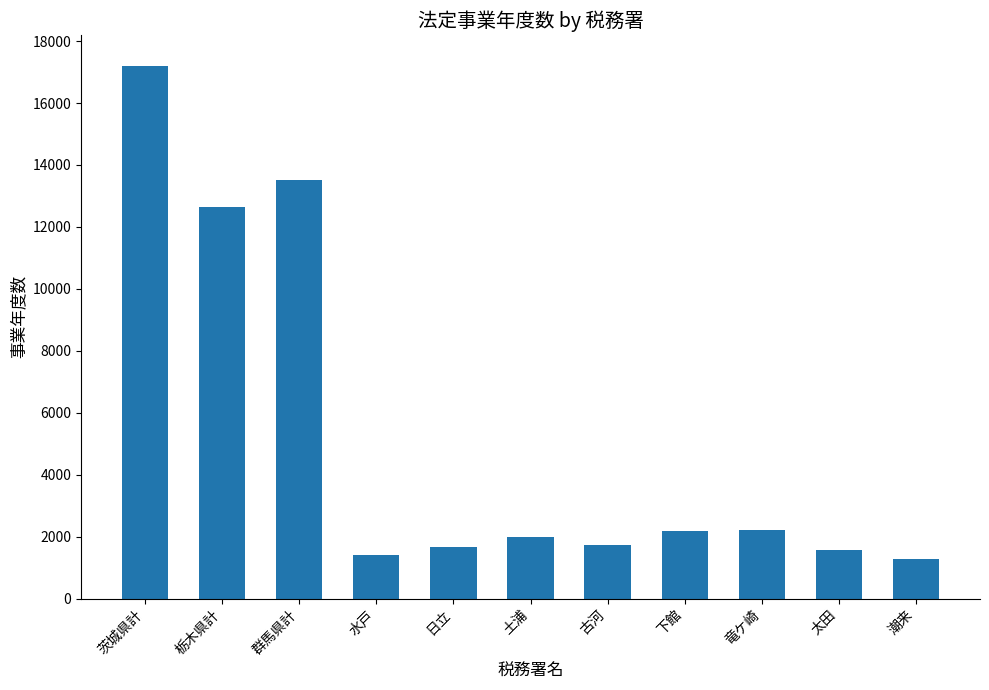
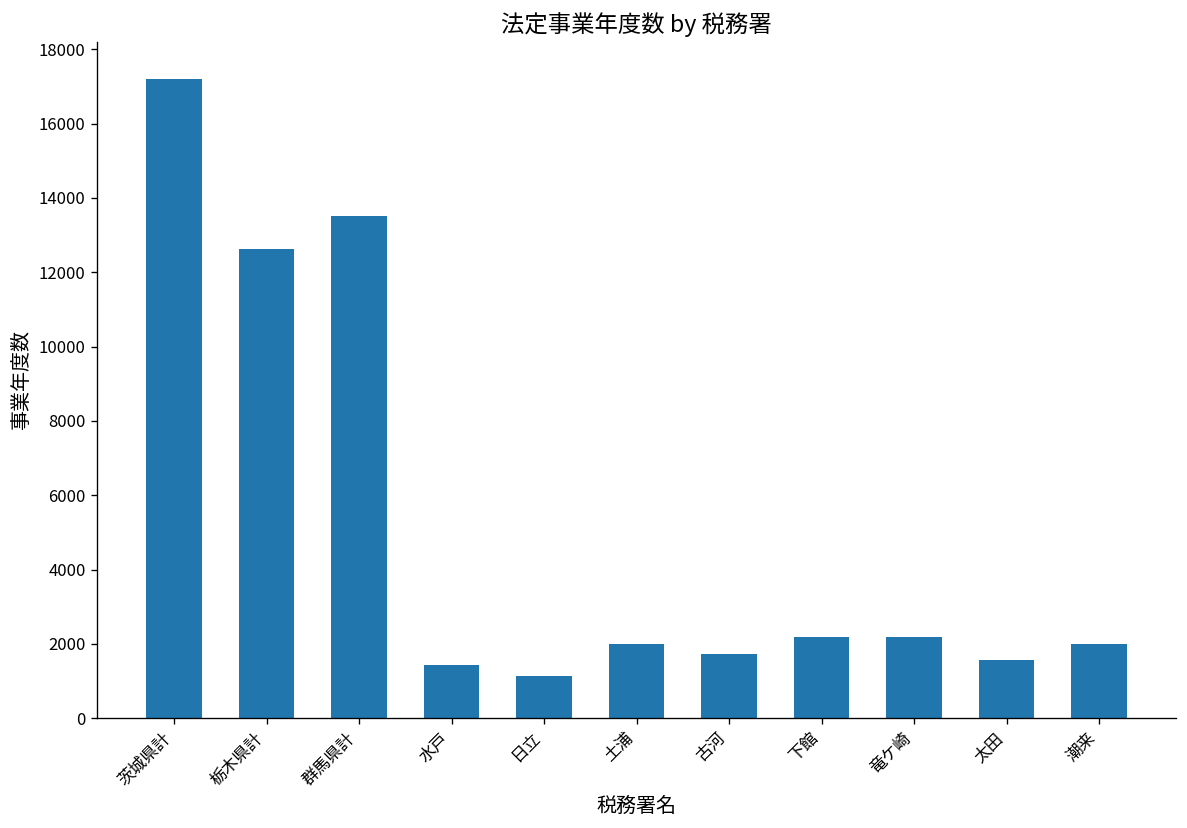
日立: 1700 -> 1100
潮来: 1300 -> 2000
